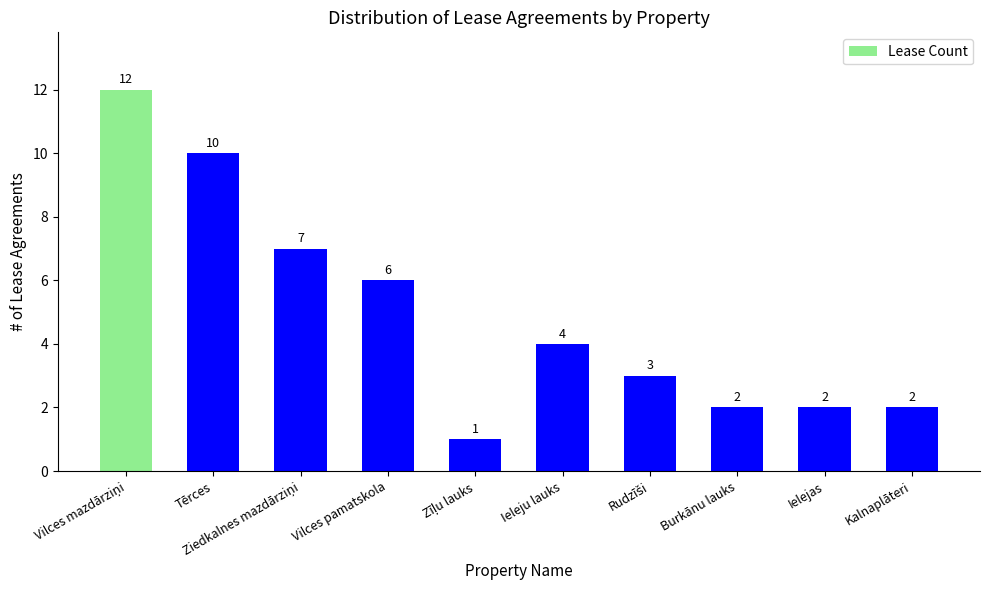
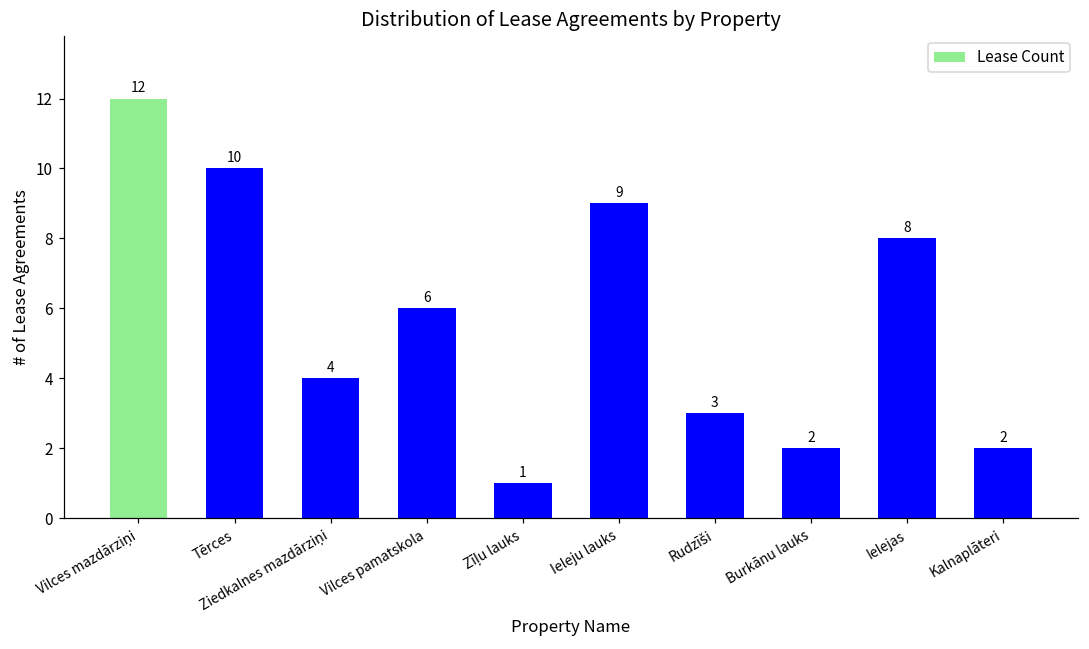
Ziedkalnes mazdārziņi: 7 -> 4
Ieleju lauks: 4 -> 9
Ielejas: 2 -> 8
